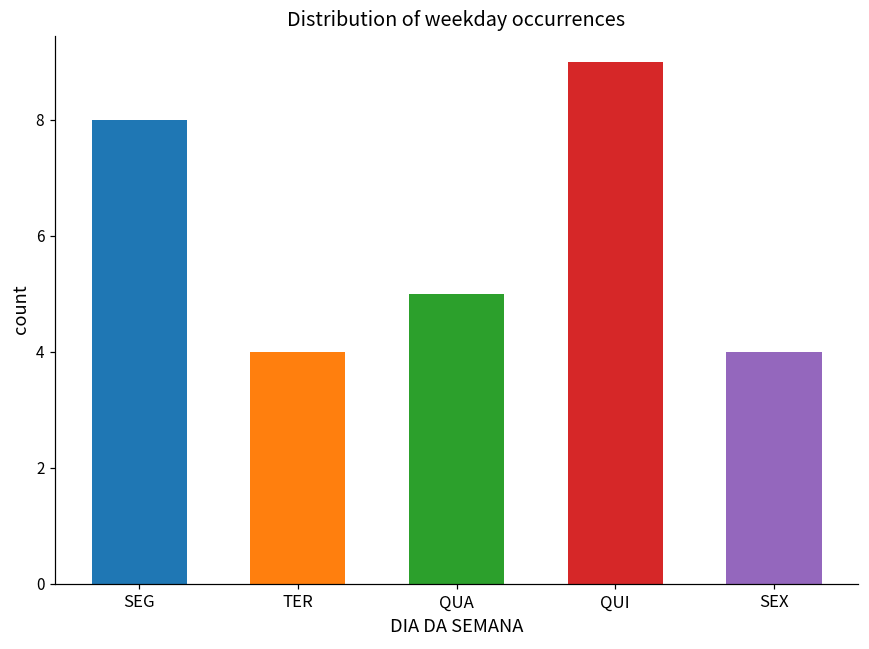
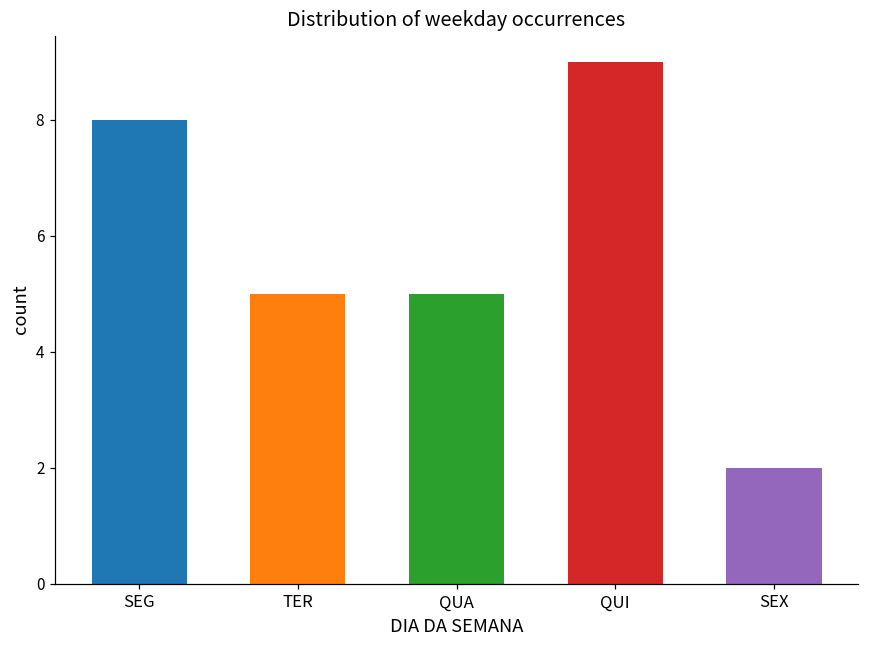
TER: 4 -> 5
SEX: 4 -> 2
